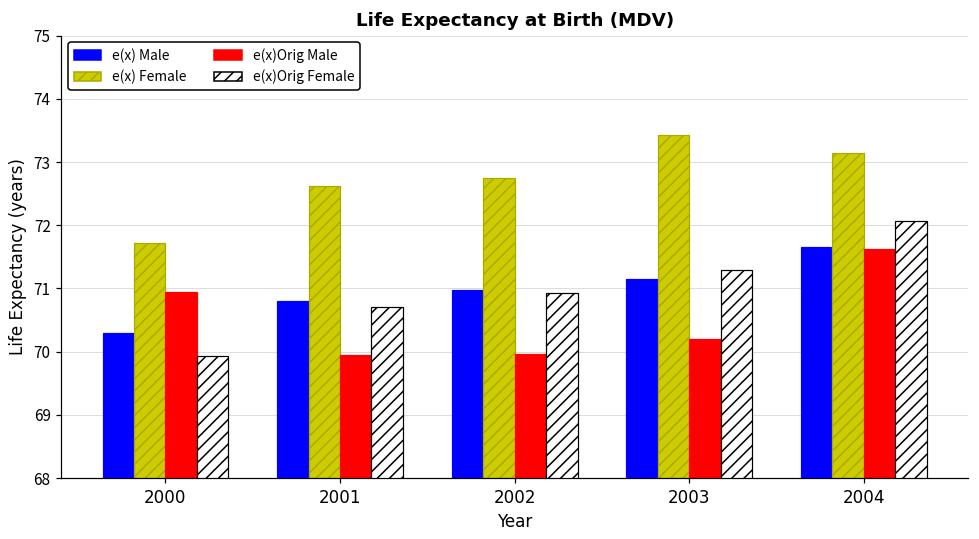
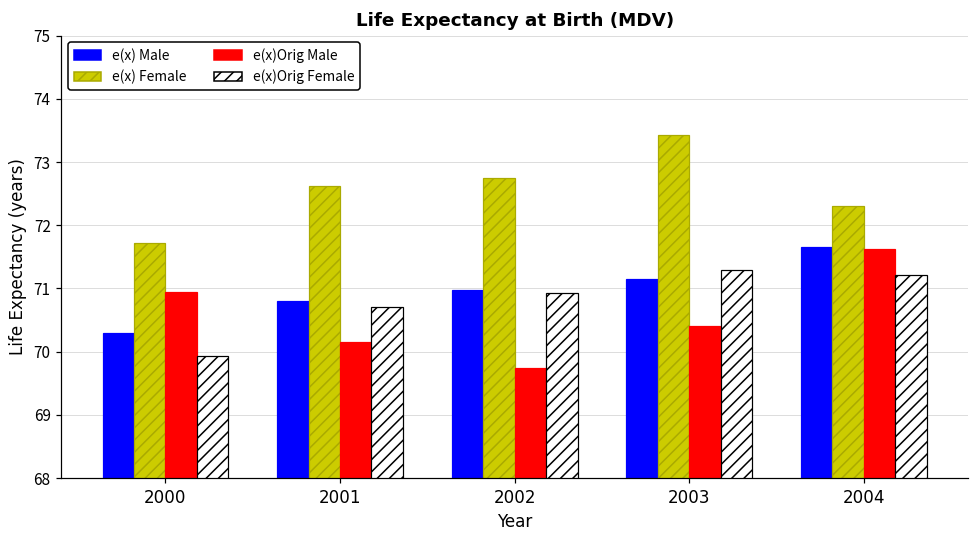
e(x)Orig Male, 2001: 70.0 -> 70.2
e(x)Orig Male, 2002: 70.0 -> 69.7
e(x)Orig Male, 2003: 70.2 -> 70.4
e(x) Female, 2004: 73.2 -> 72.3
e(x)Orig Female, 2004: 72.1 -> 71.2
